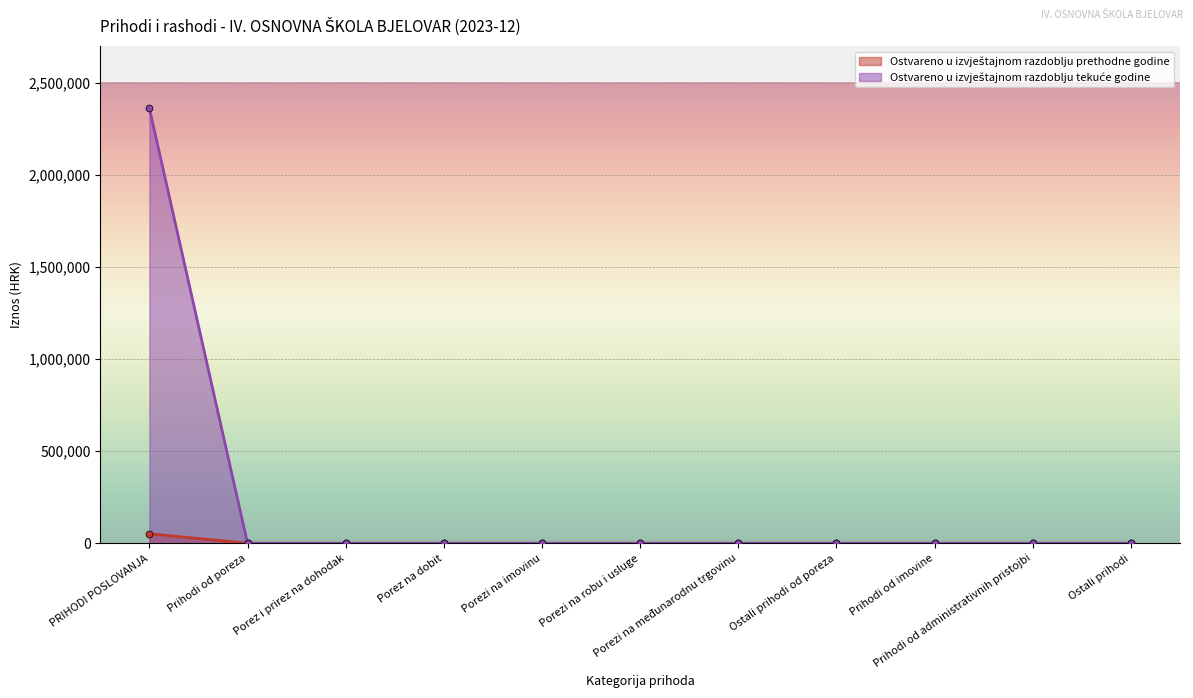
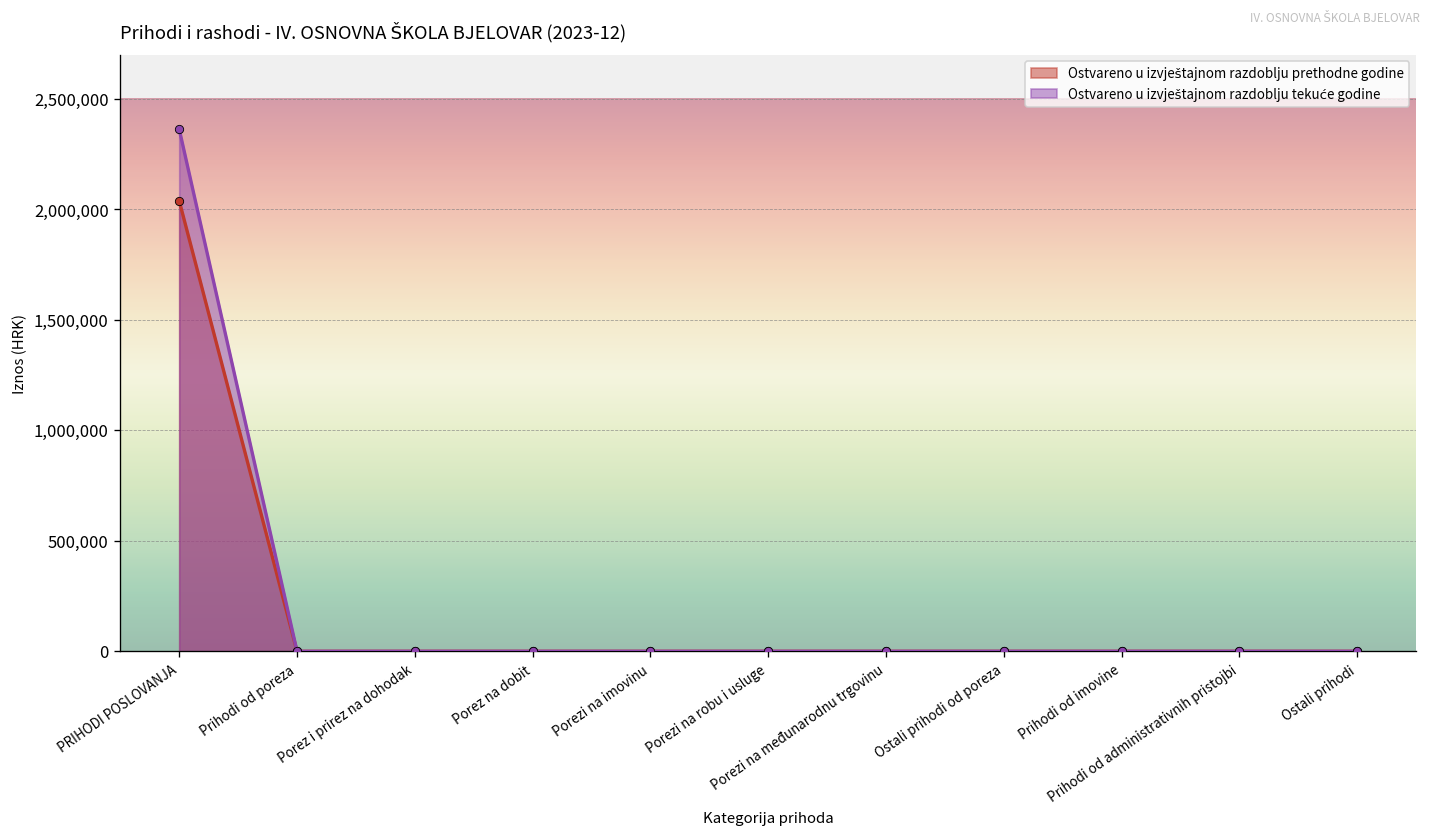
Ostvareno u izvještajnom razdoblju prethodne godine, PRIHODI POSLOVANJA: 50,000 -> 2,040,000
